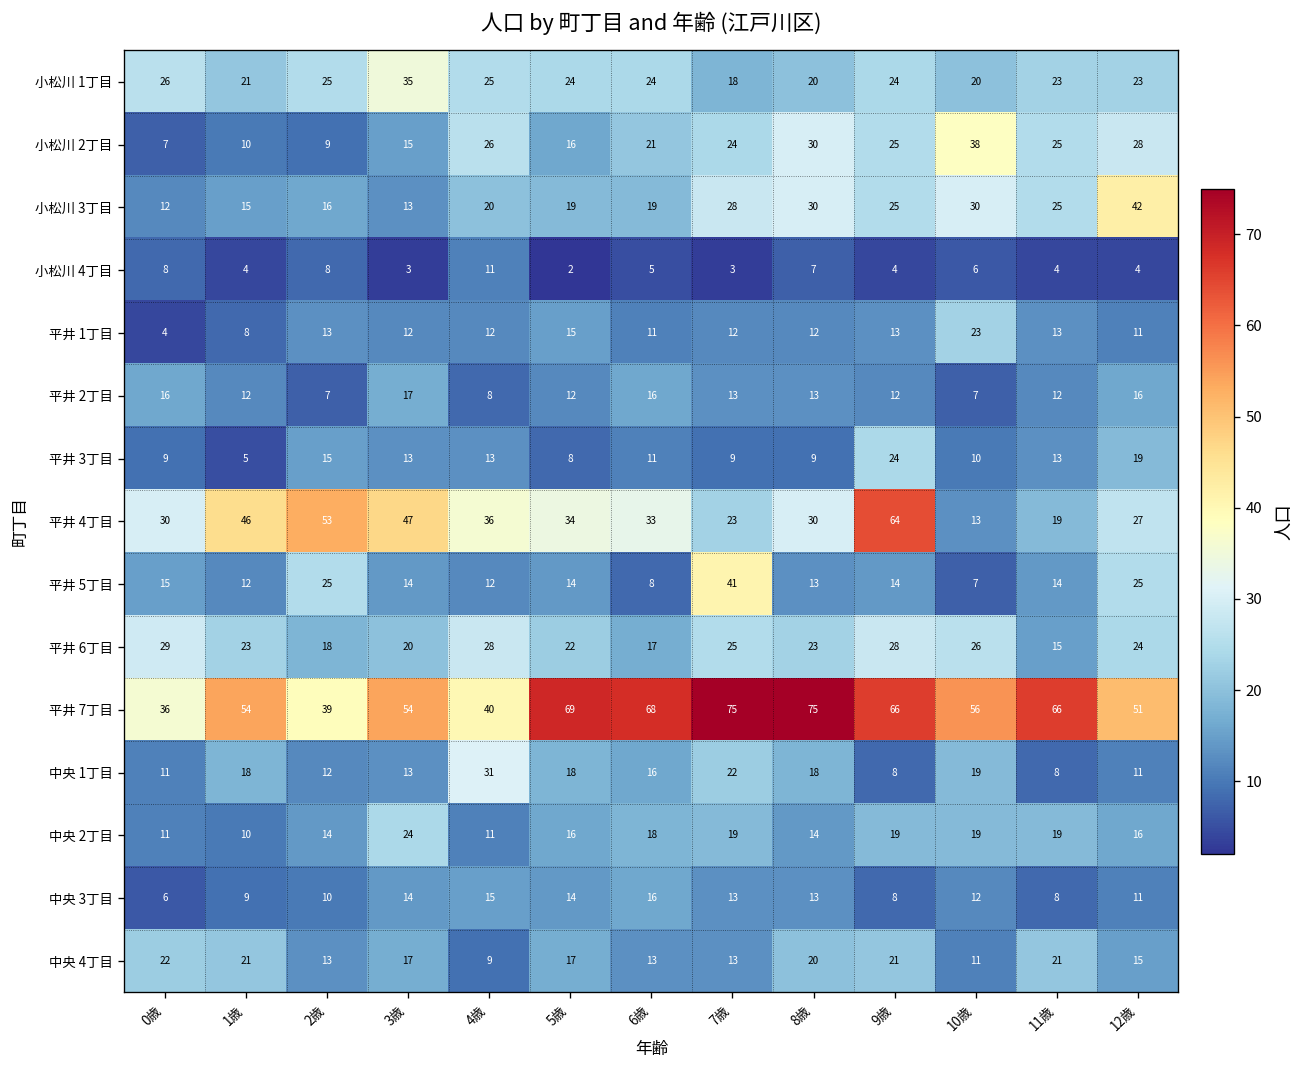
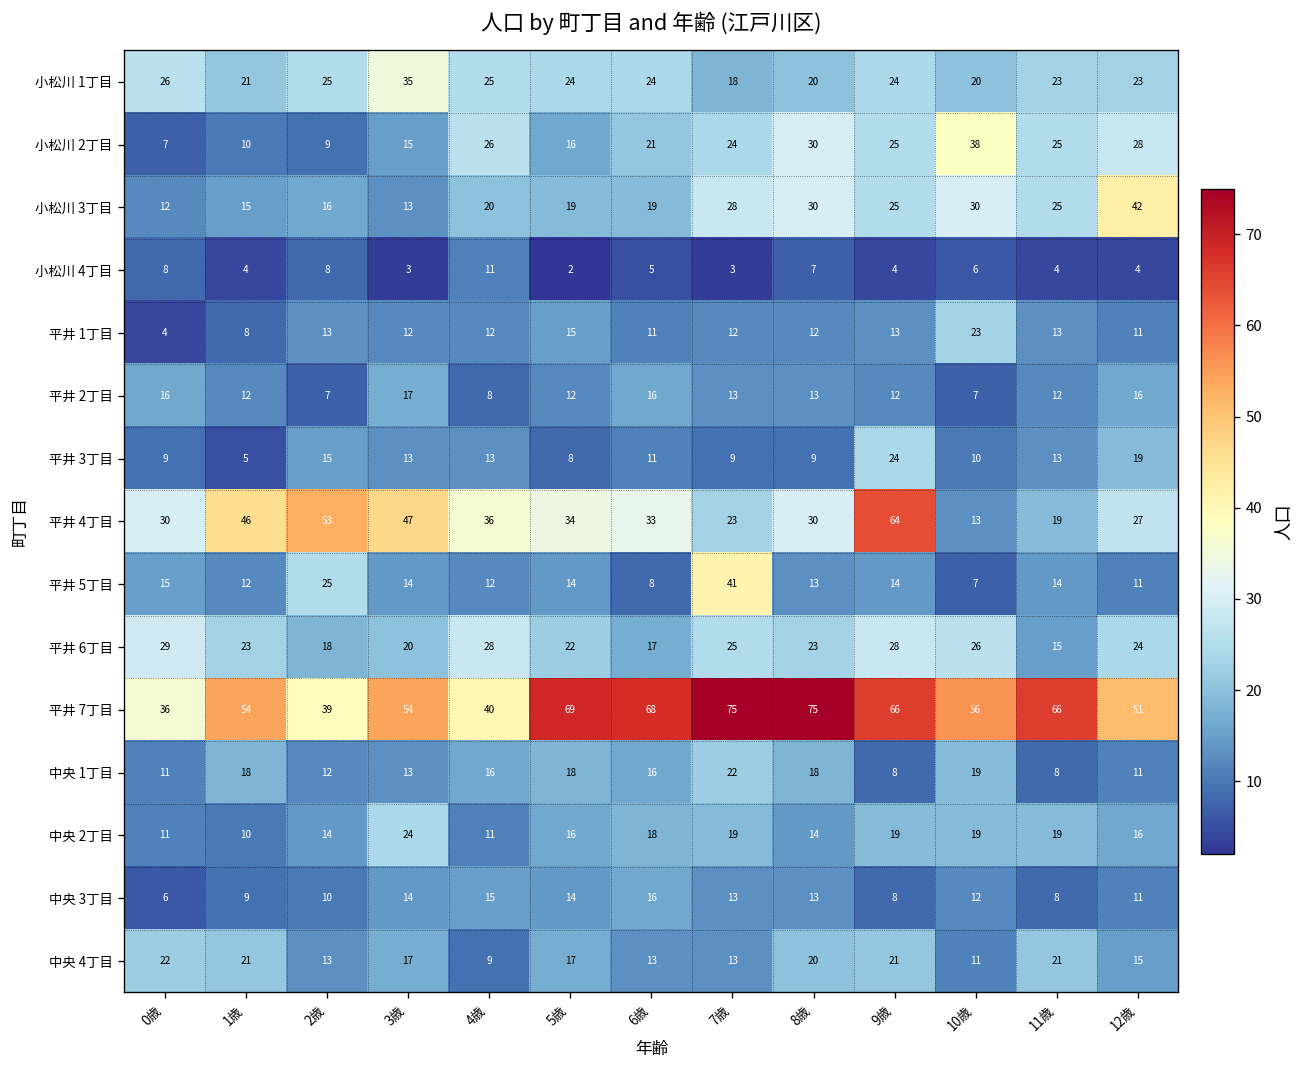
平井 5丁目, 12歳: 25 -> 11
中央 1丁目, 4歳: 31 -> 16
